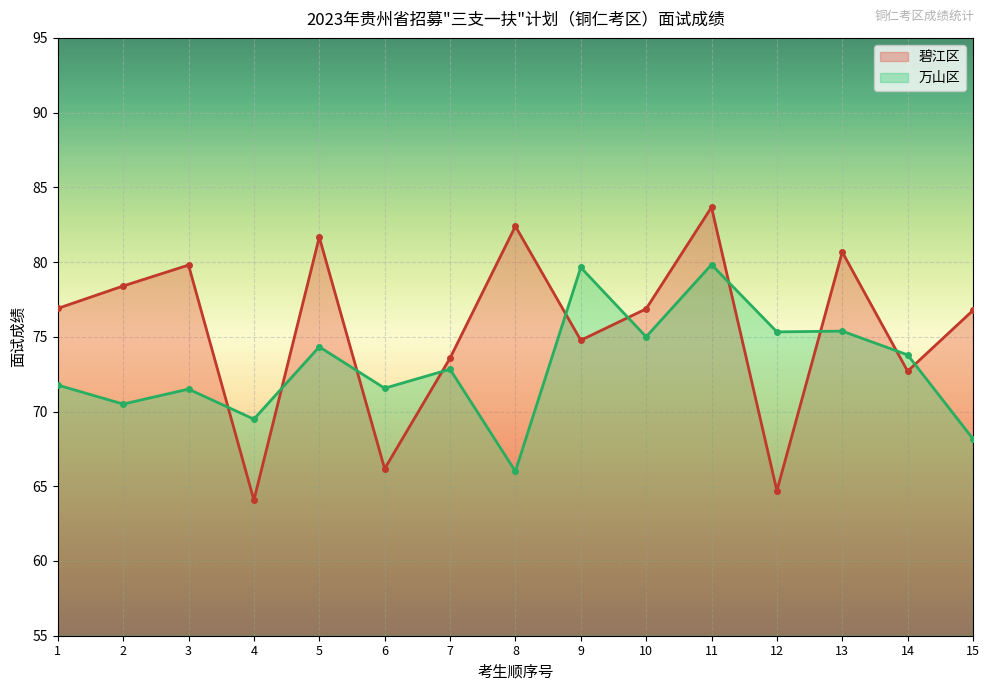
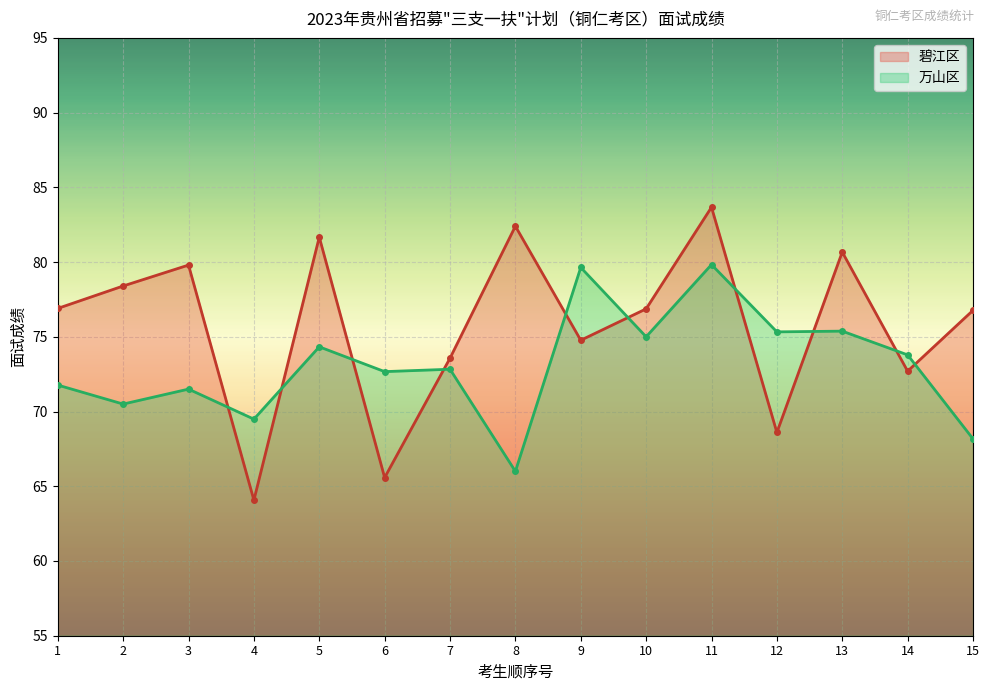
碧江区, 6: 66.2 -> 65.6
万山区, 6: 71.6 -> 72.7
碧江区, 12: 64.7 -> 68.6
